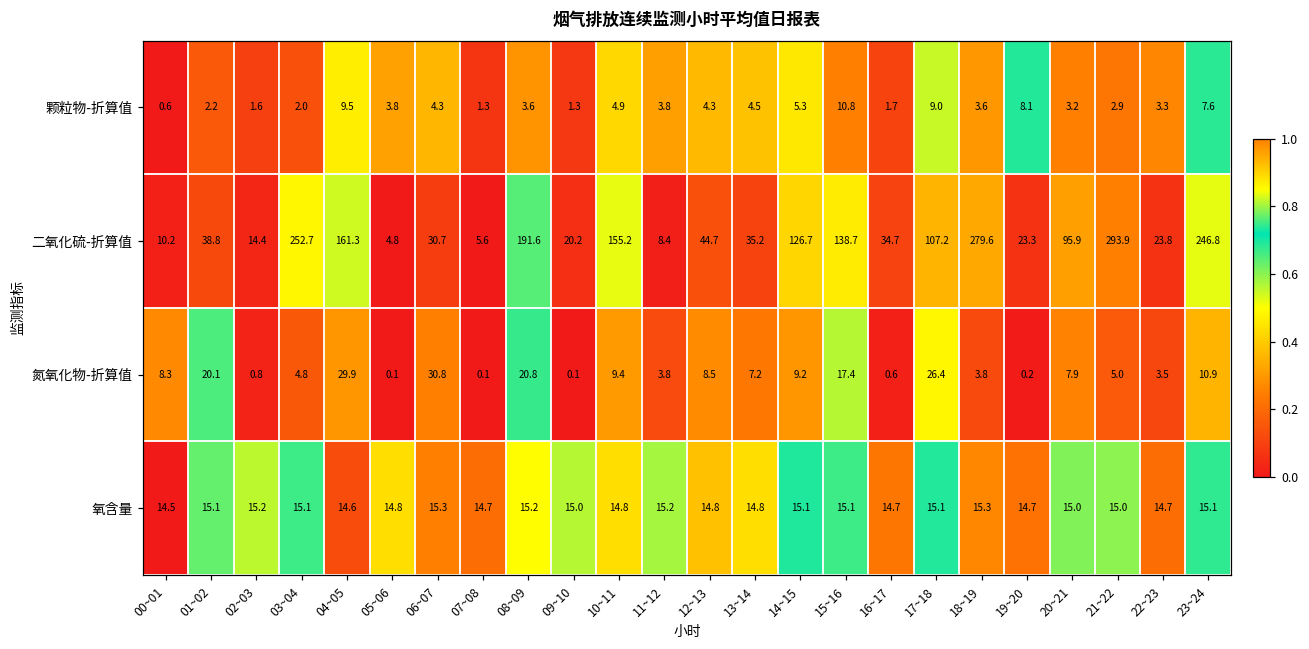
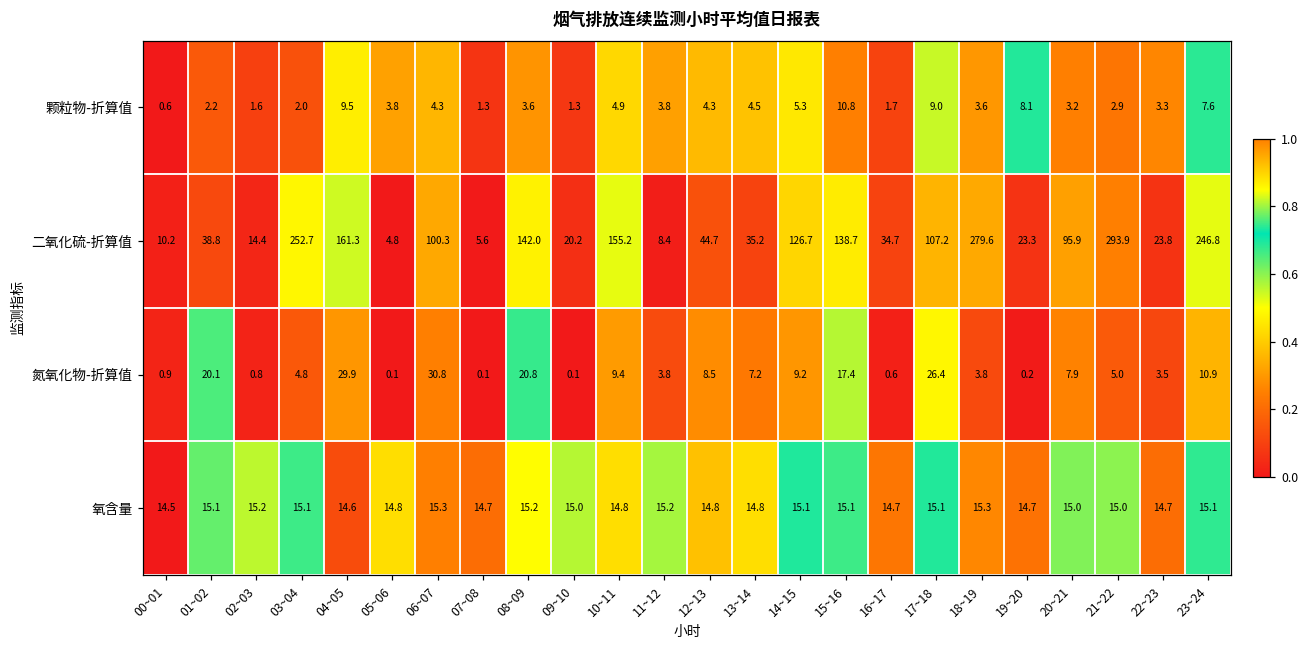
二氧化硫-折算值, 06~07: 30.7 -> 100.3
二氧化硫-折算值, 08~09: 191.6 -> 142.0
氮氧化物-折算值, 00~01: 8.3 -> 0.9
